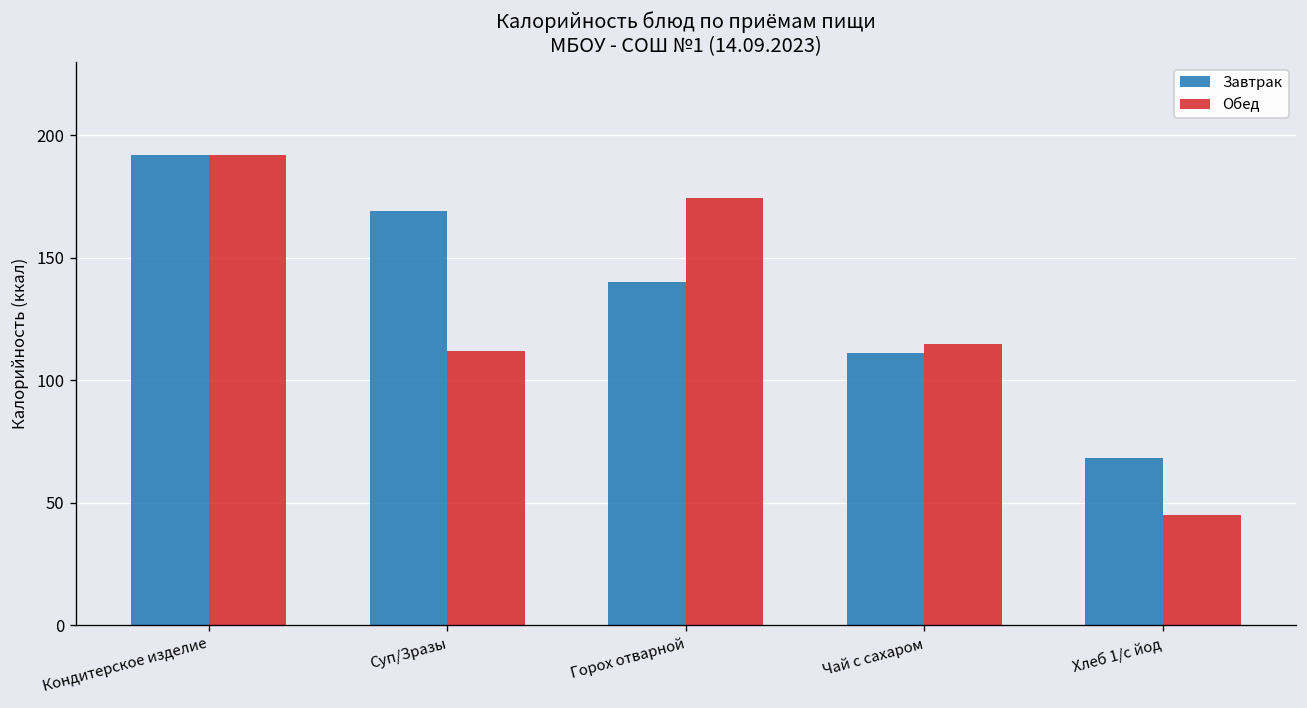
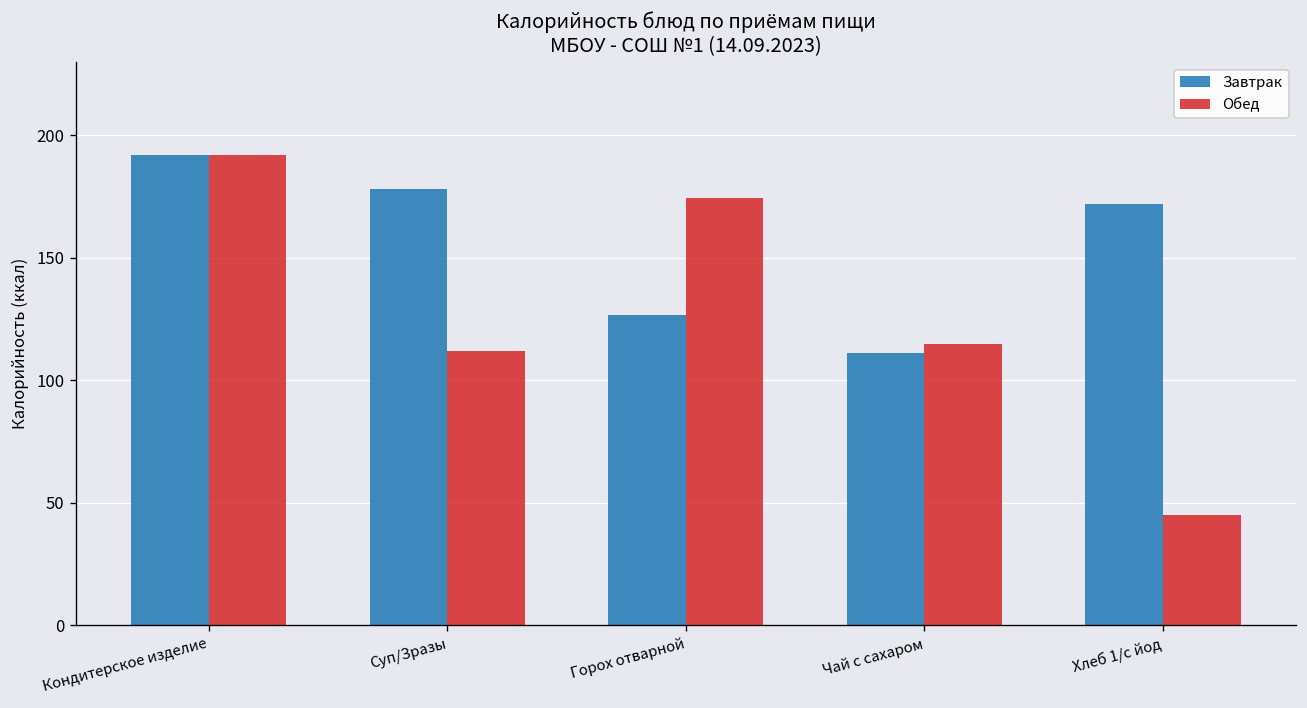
Завтрак, Суп/Зразы: 169 -> 178
Завтрак, Горох отварной: 140 -> 127
Завтрак, Хлеб 1/с йод: 68 -> 172
